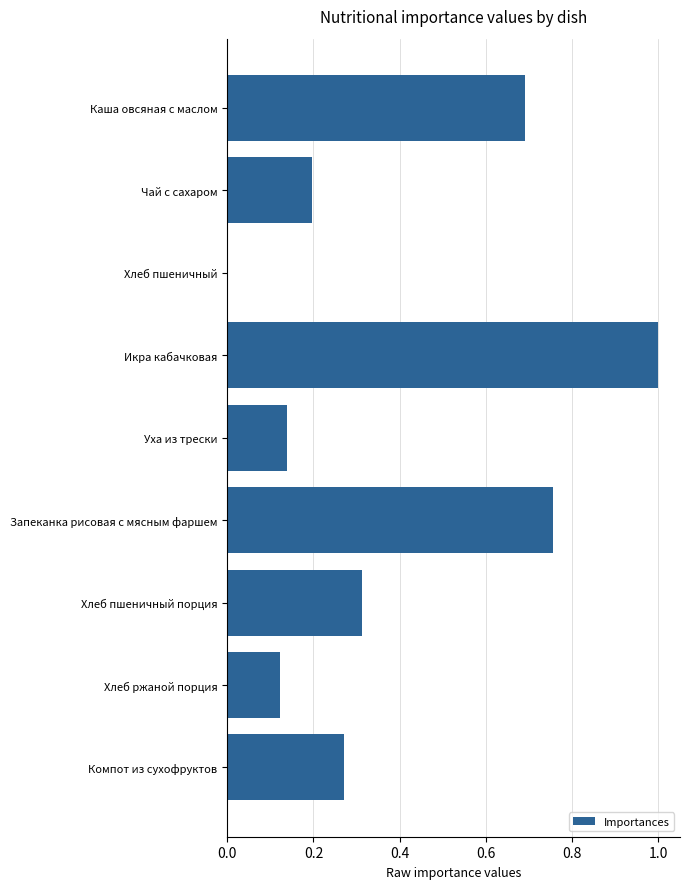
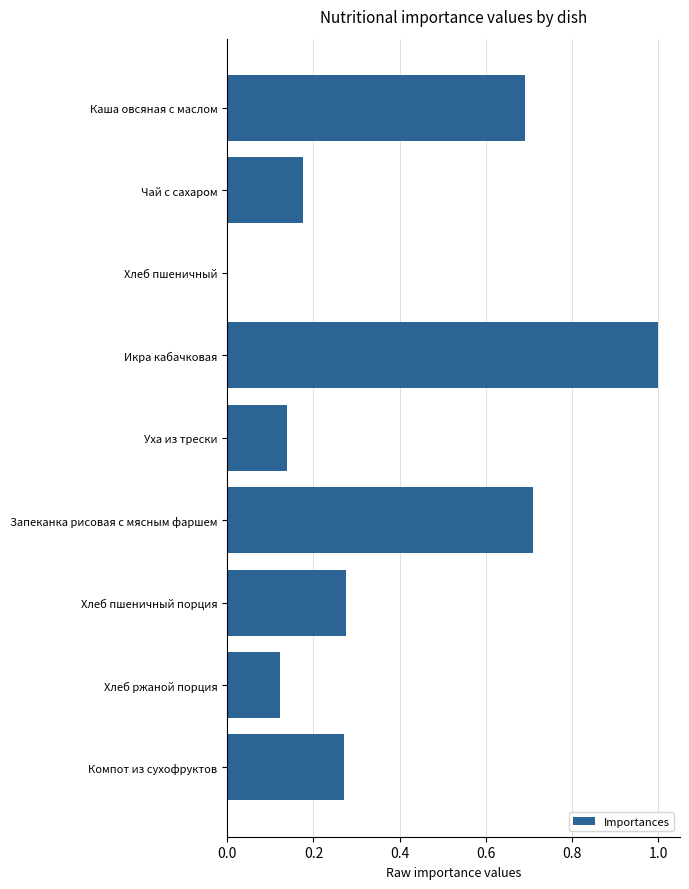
Чай с сахаром: 0.20 -> 0.18
Запеканка рисовая с мясным фаршем: 0.75 -> 0.71
Хлеб пшеничный порция: 0.31 -> 0.28
